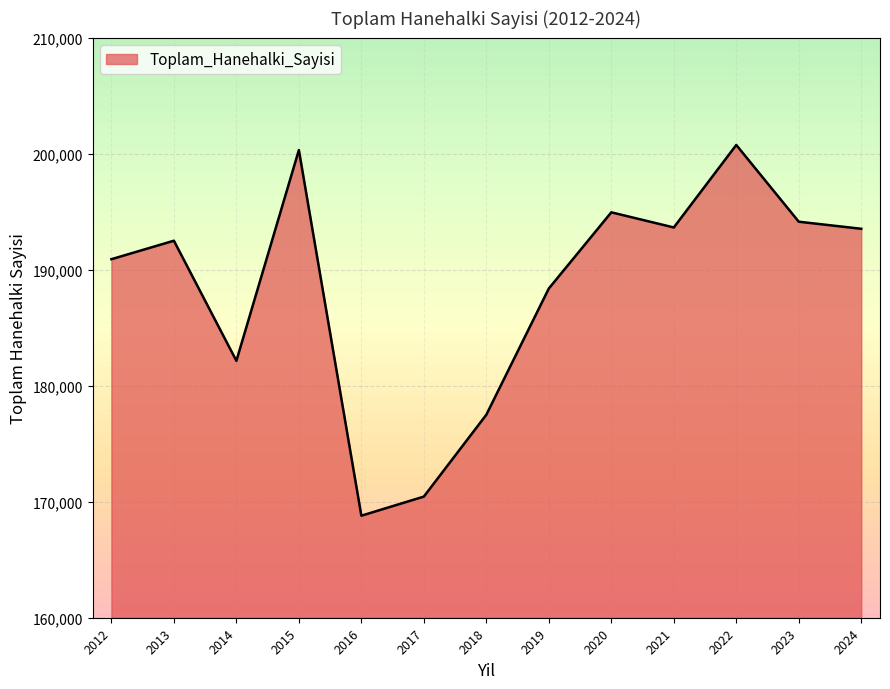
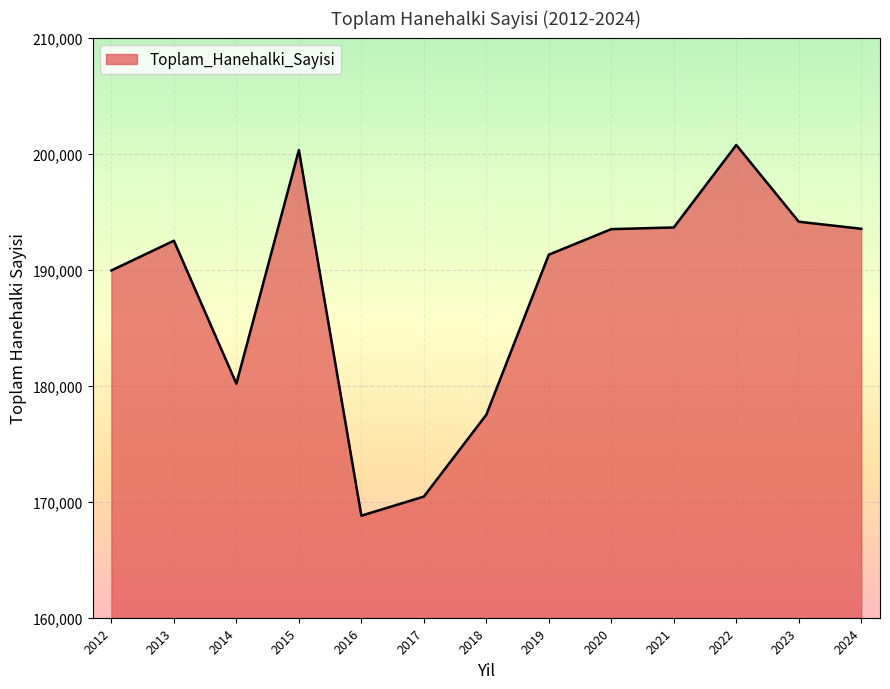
2012: 190,900 -> 189,900
2014: 182,100 -> 180,200
2019: 188,400 -> 191,300
2020: 194,900 -> 193,500
